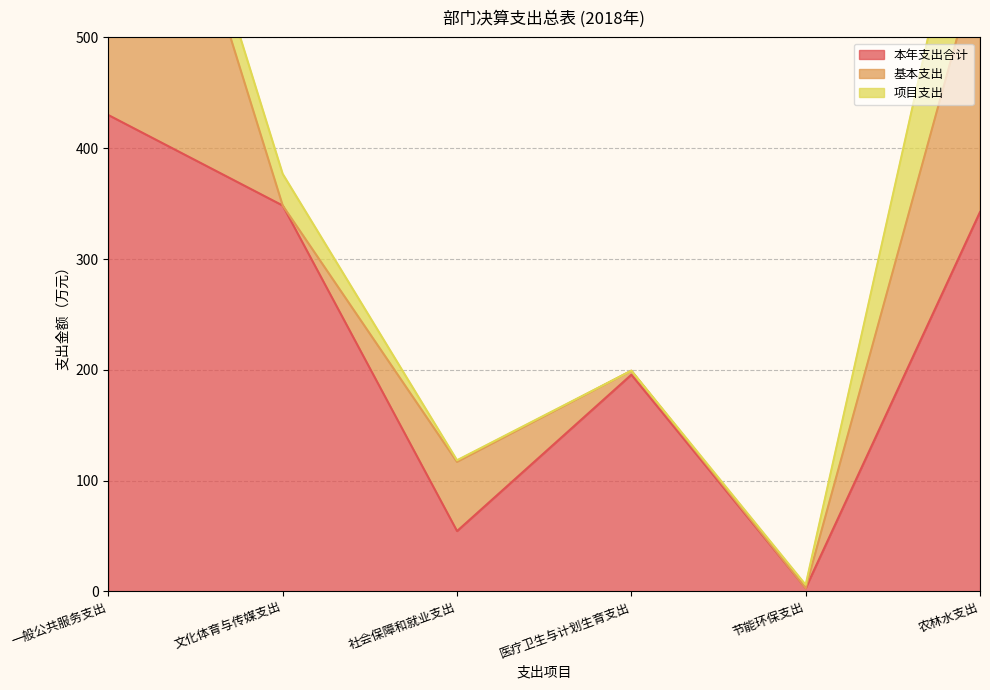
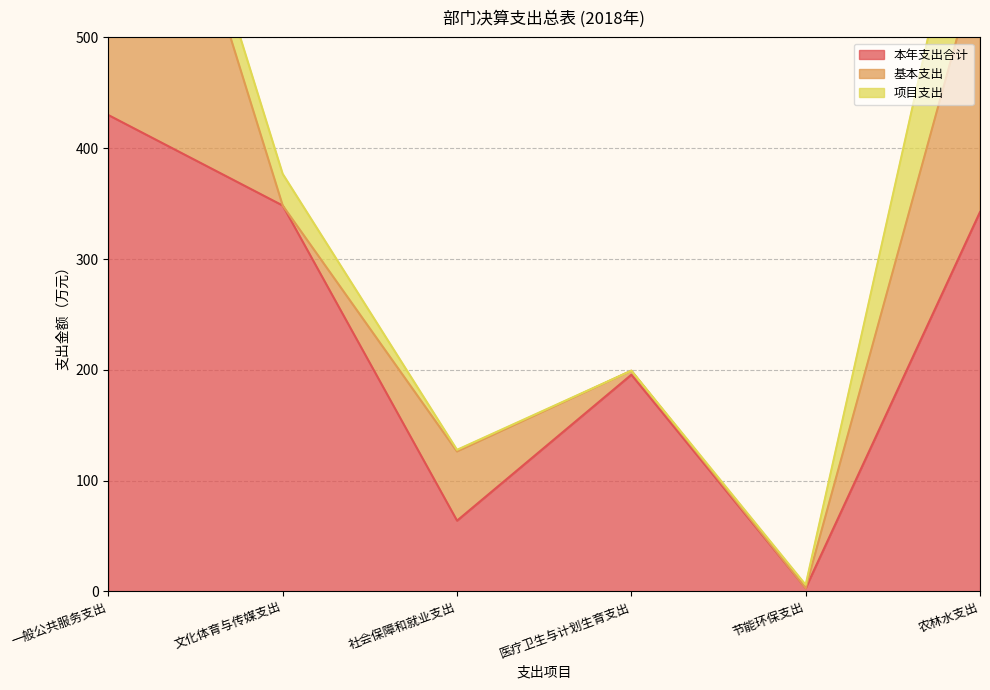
本年支出合计, 社会保障和就业支出: 55 -> 64
